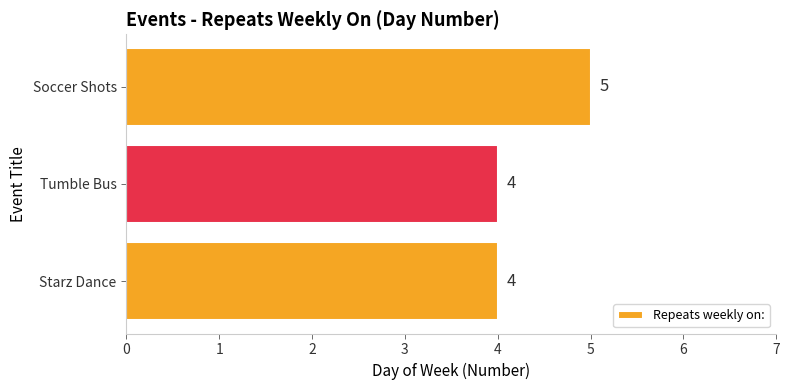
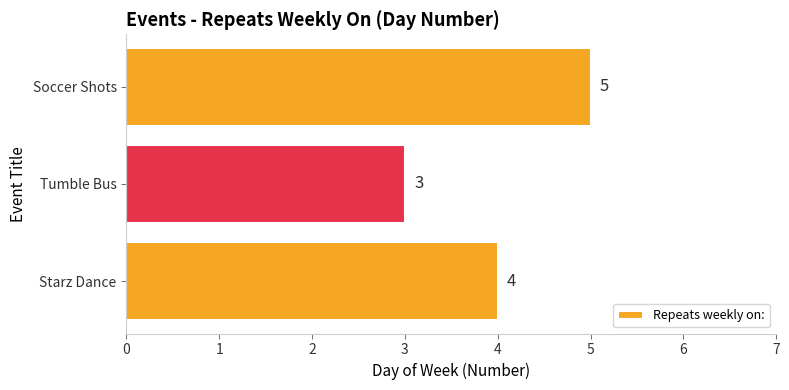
Tumble Bus: 4 -> 3
